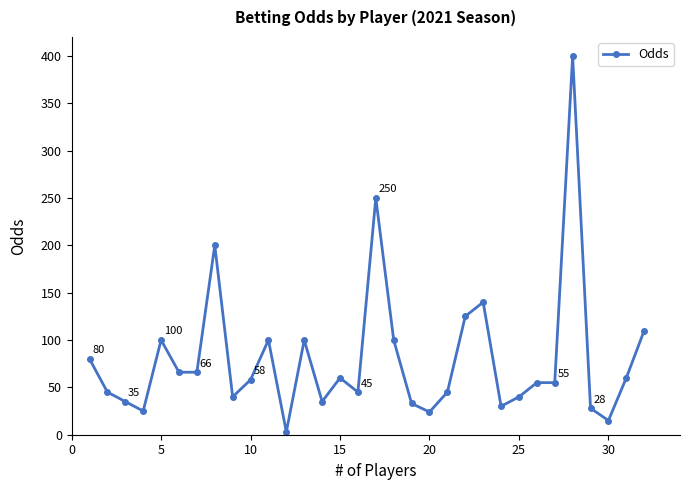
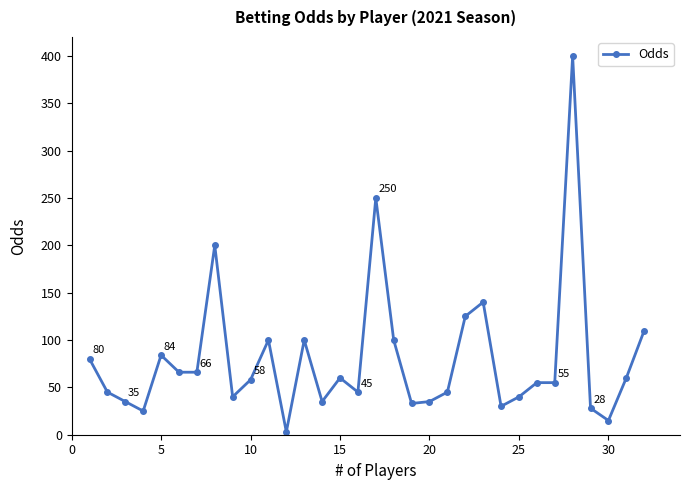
5: 100 -> 84
20: 20 -> 40
